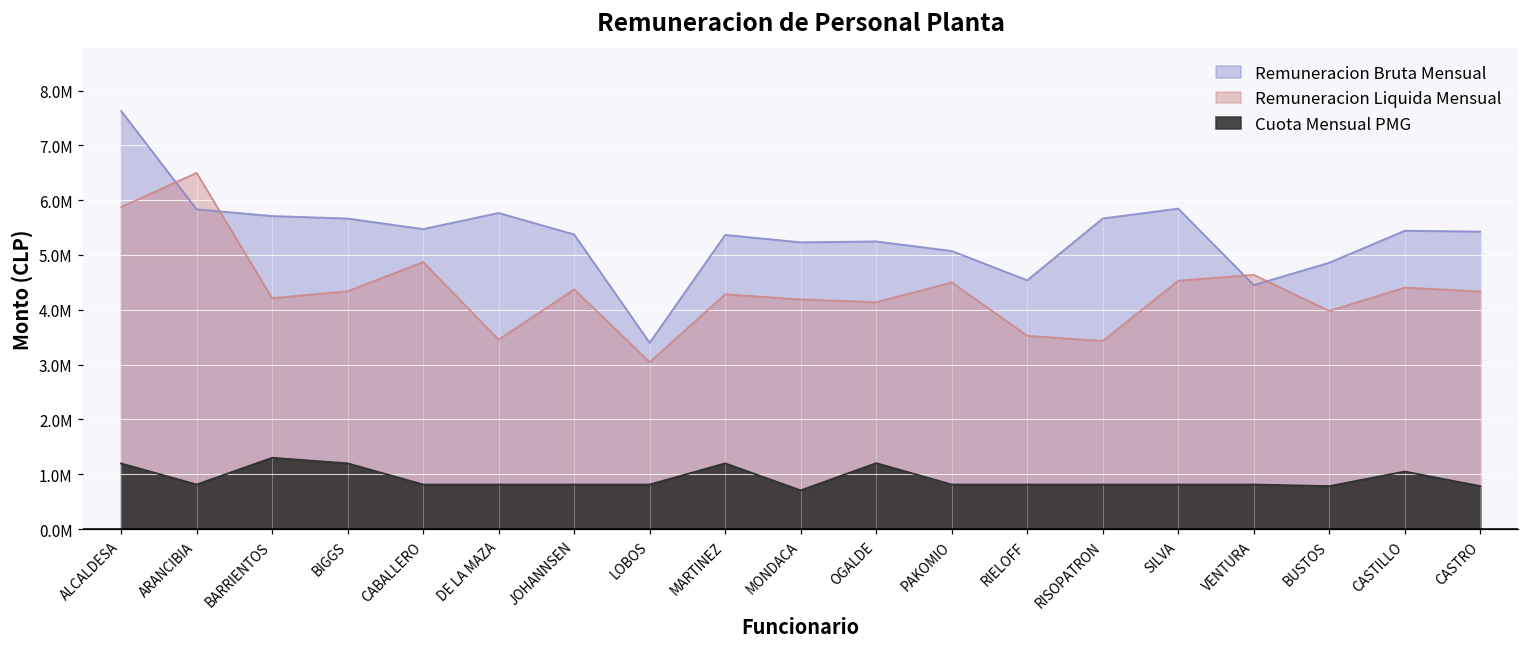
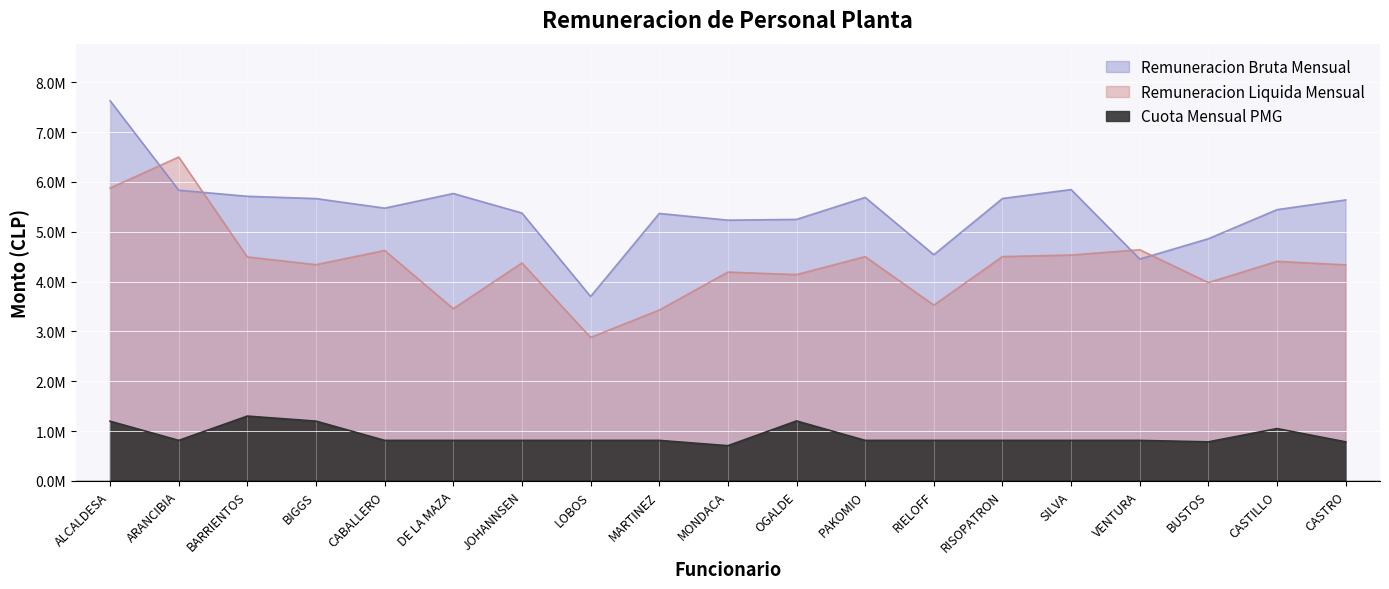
Remuneracion Liquida Mensual, BARRIENTOS: 4200000 -> 4500000
Remuneracion Liquida Mensual, CABALLERO: 4900000 -> 4600000
Remuneracion Bruta Mensual, LOBOS: 3400000 -> 3700000
Remuneracion Liquida Mensual, LOBOS: 3000000 -> 2900000
Remuneracion Liquida Mensual, MARTINEZ: 4300000 -> 3400000
Cuota Mensual PMG, MARTINEZ: 1200000 -> 800000
Remuneracion Bruta Mensual, PAKOMIO: 5100000 -> 5700000
Remuneracion Liquida Mensual, RISOPATRON: 3400000 -> 4500000
Remuneracion Bruta Mensual, CASTRO: 5400000 -> 5600000
